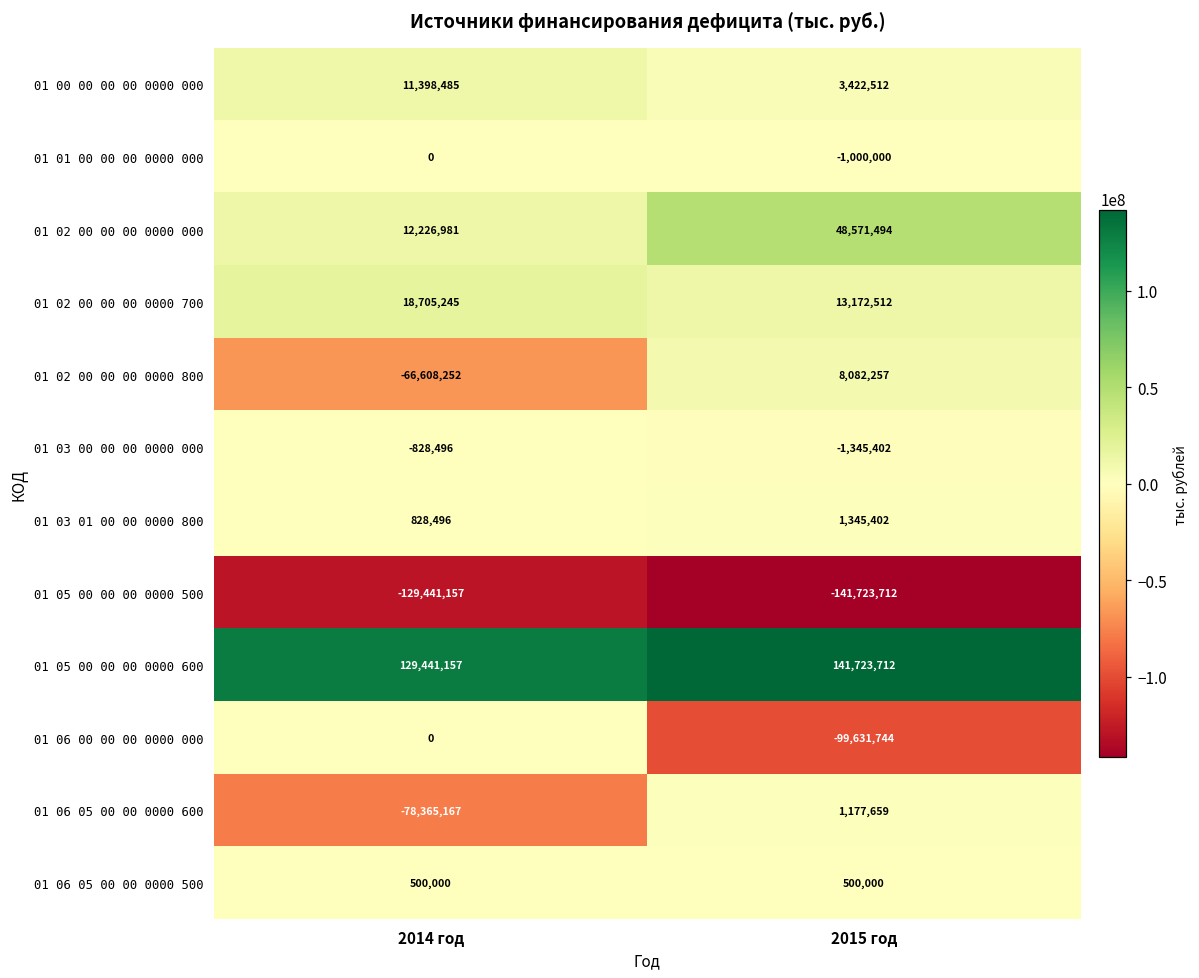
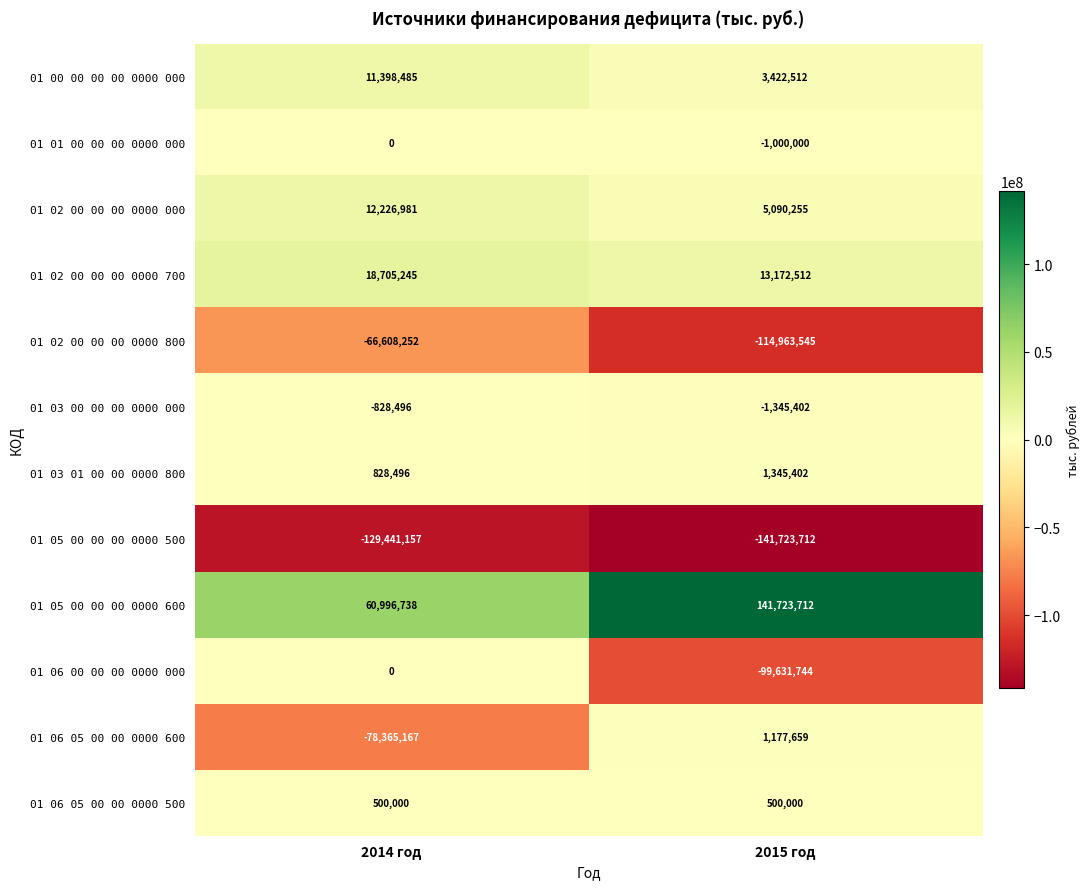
01 02 00 00 00 0000 000, 2015 год: 48,571,494 -> 5,090,255
01 02 00 00 00 0000 800, 2015 год: 8,082,257 -> -114,963,545
01 05 00 00 00 0000 600, 2014 год: 129,441,157 -> 60,996,738
